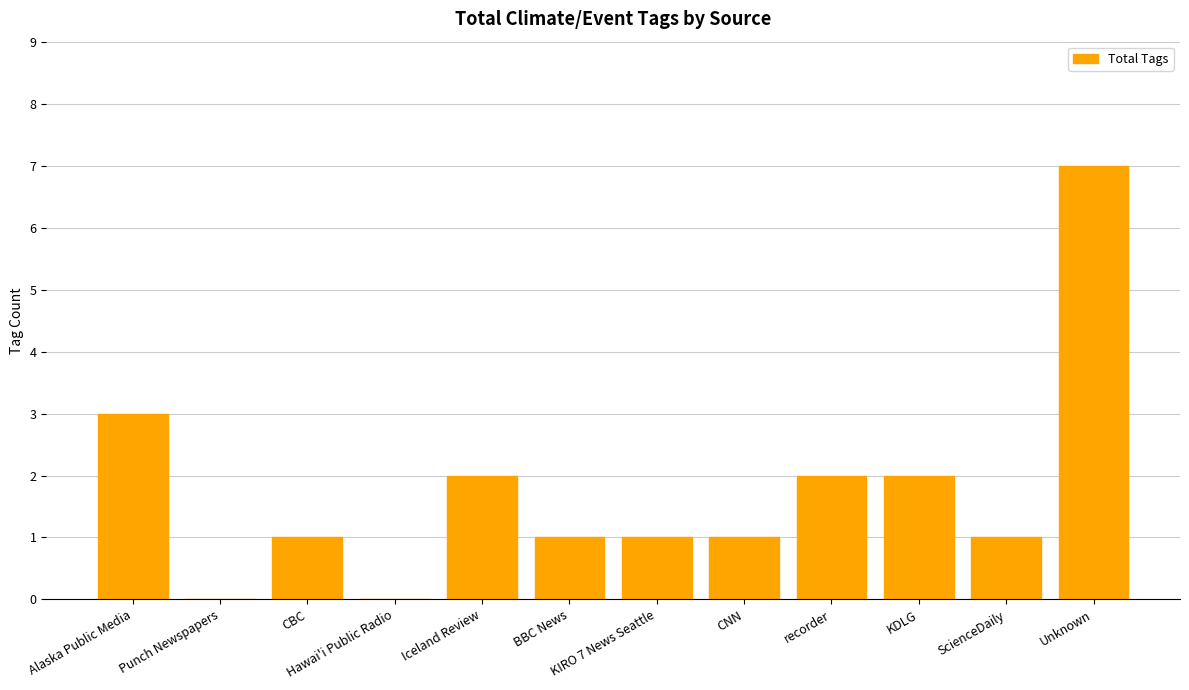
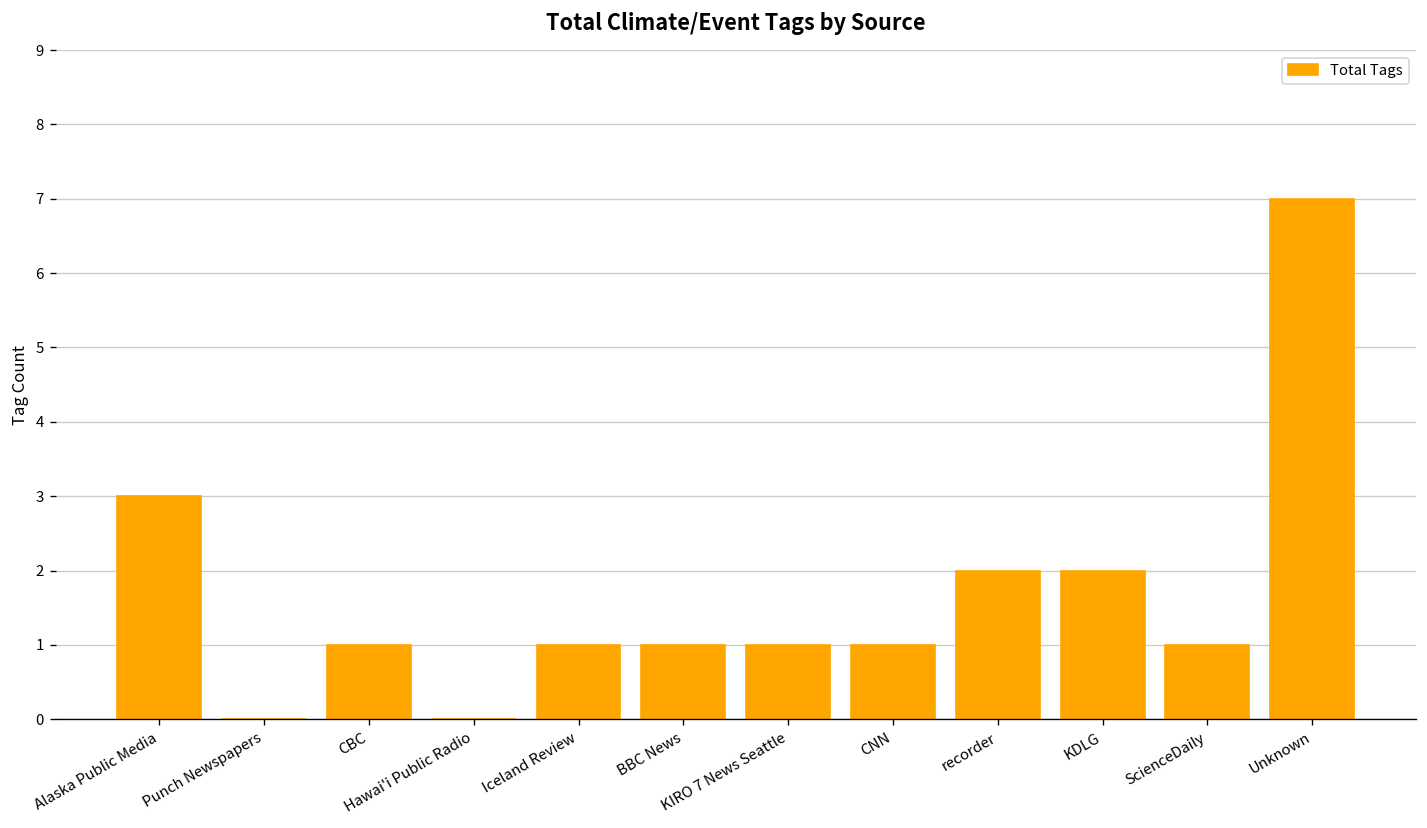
Iceland Review: 2 -> 1
